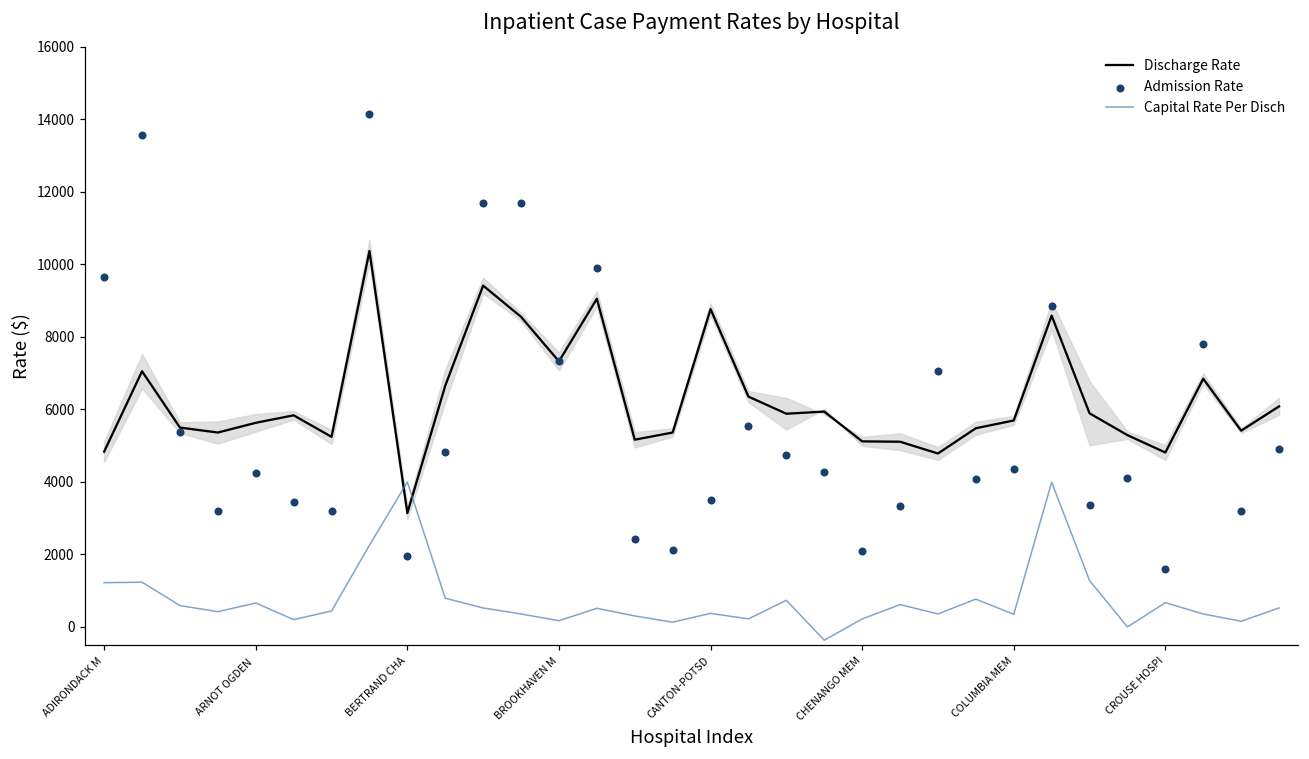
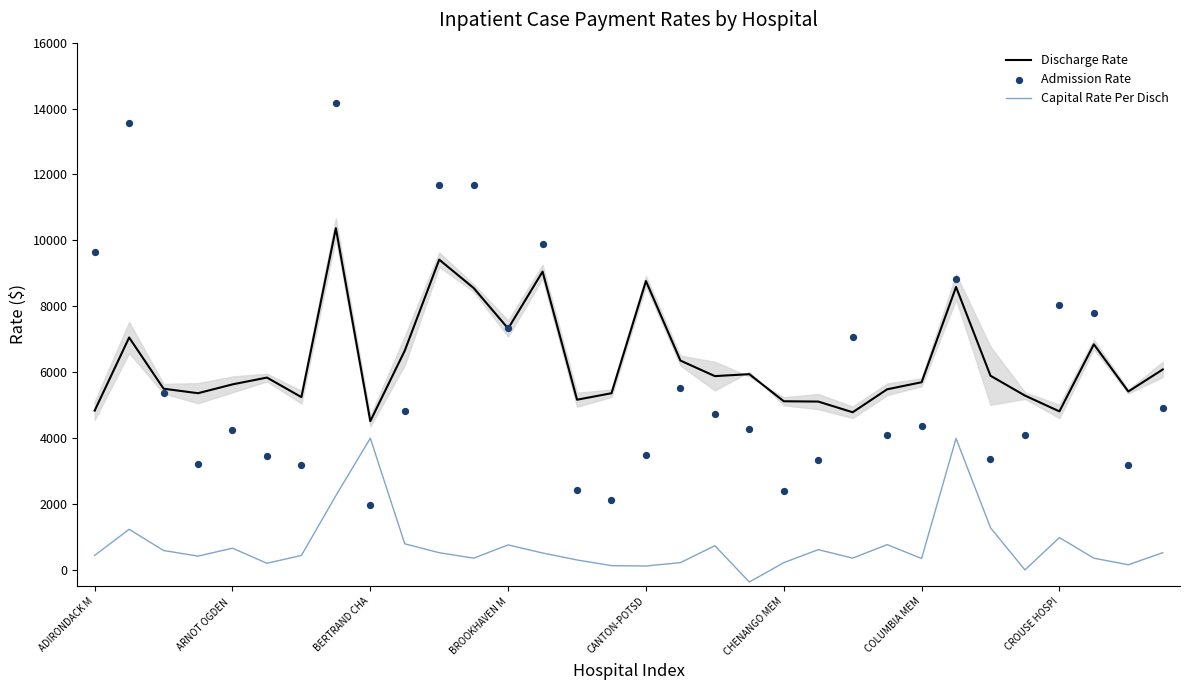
Capital Rate Per Disch, ADIRONDACK M: 1200 -> 400
Discharge Rate, BERTRAND CHA: 3100 -> 4500
Capital Rate Per Disch, BROOKHAVEN M: 200 -> 800
Capital Rate Per Disch, CANTON-POTSD: 400 -> 100
Admission Rate, CHENANGO MEM: 2100 -> 2400
Capital Rate Per Disch, CROUSE HOSPI: 700 -> 1000
Admission Rate, CROUSE HOSPI: 1600 -> 8000
